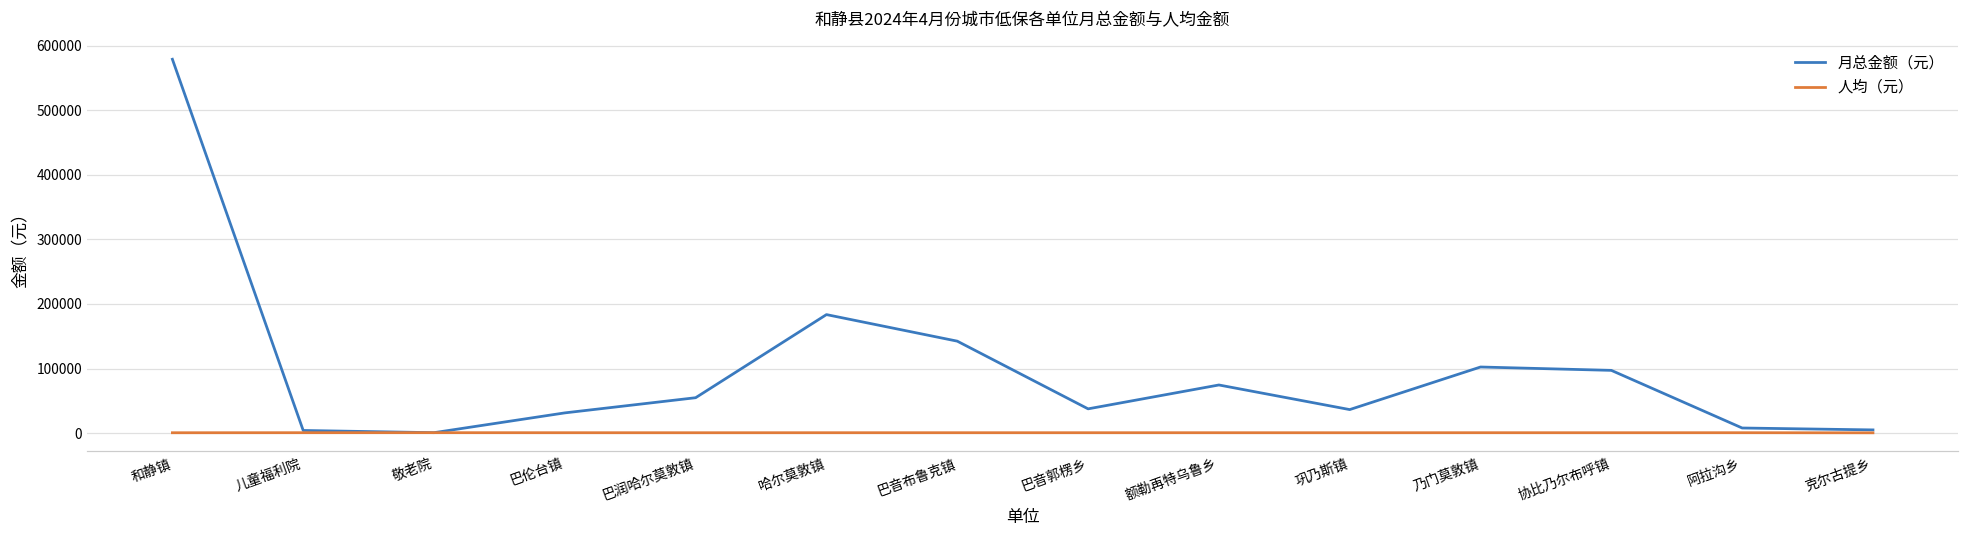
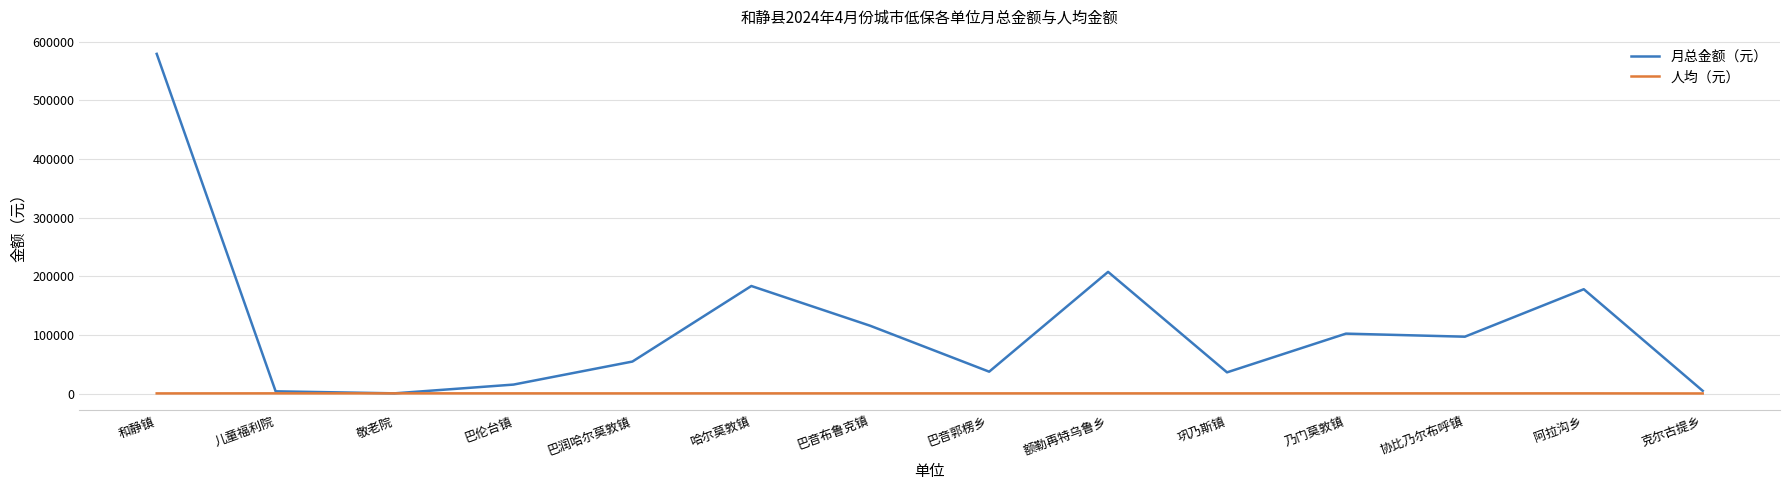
月总金额（元）, 巴伦台镇: 30000 -> 20000
月总金额（元）, 巴音布鲁克镇: 140000 -> 120000
月总金额（元）, 额勒再特乌鲁乡: 70000 -> 210000
月总金额（元）, 阿拉沟乡: 10000 -> 180000
